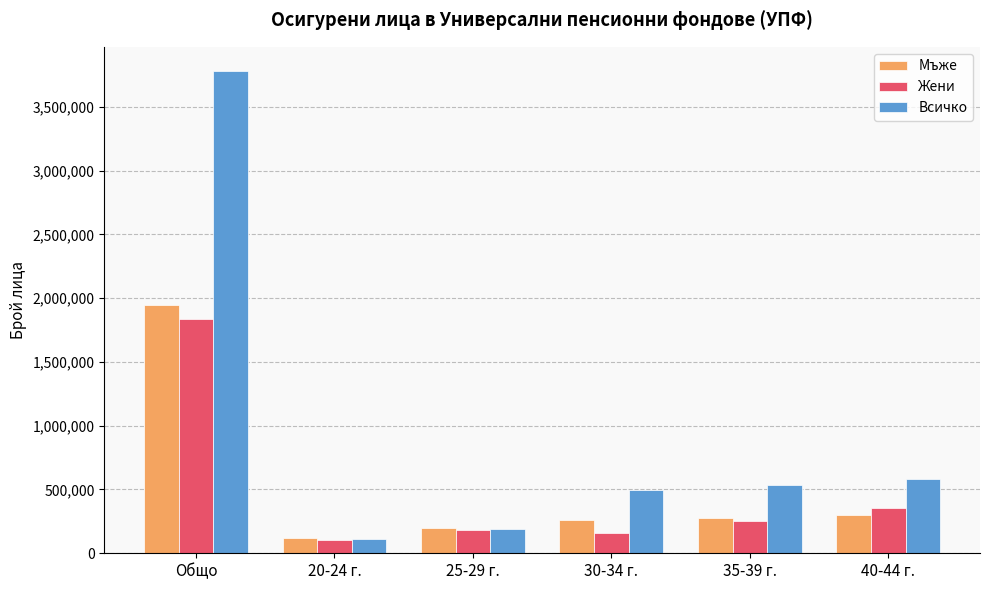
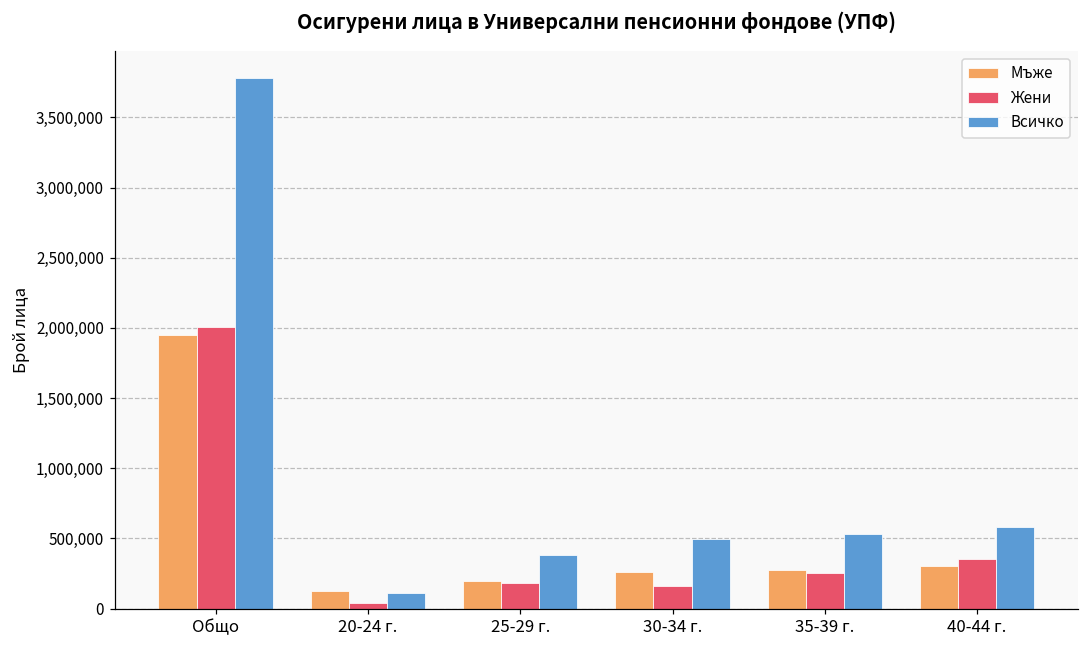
Жени, Общо: 1,830,000 -> 2,000,000
Жени, 20-24 г.: 110,000 -> 40,000
Всичко, 25-29 г.: 190,000 -> 380,000
